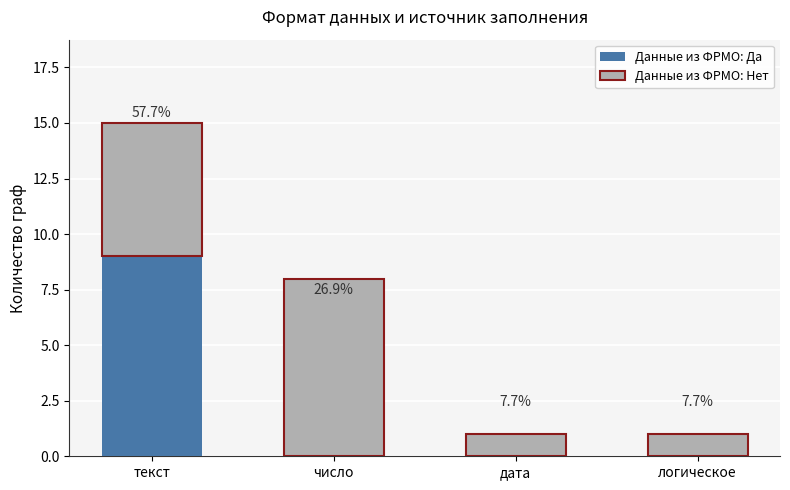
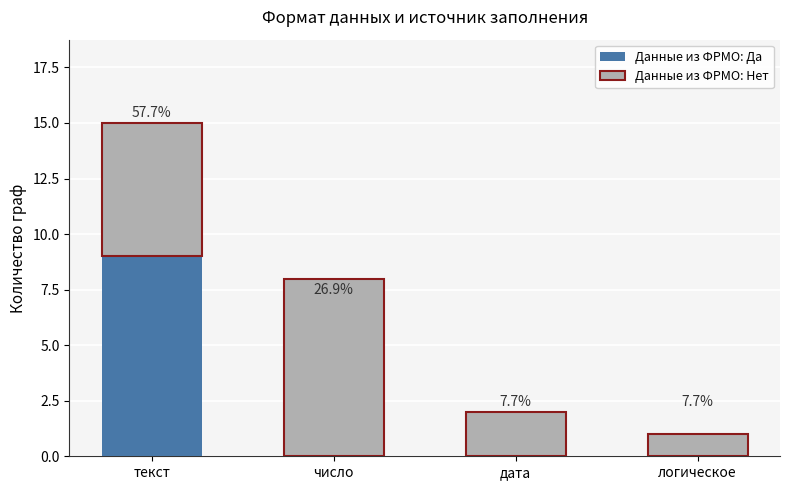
Данные из ФРМО: Нет, дата: 1 -> 2
